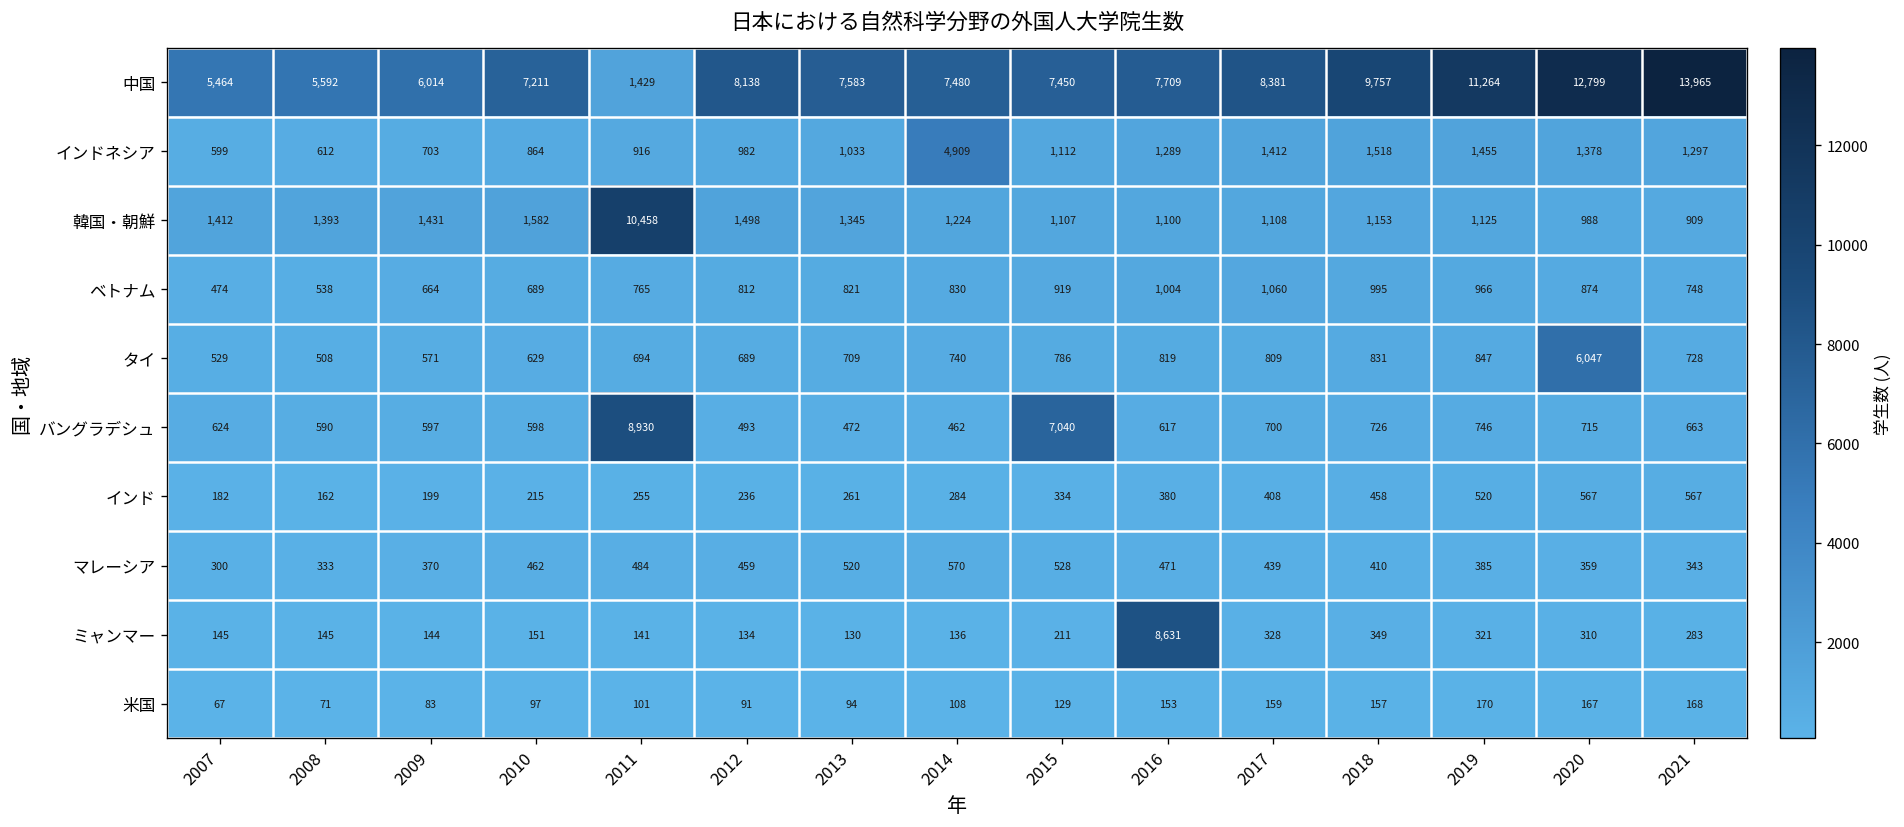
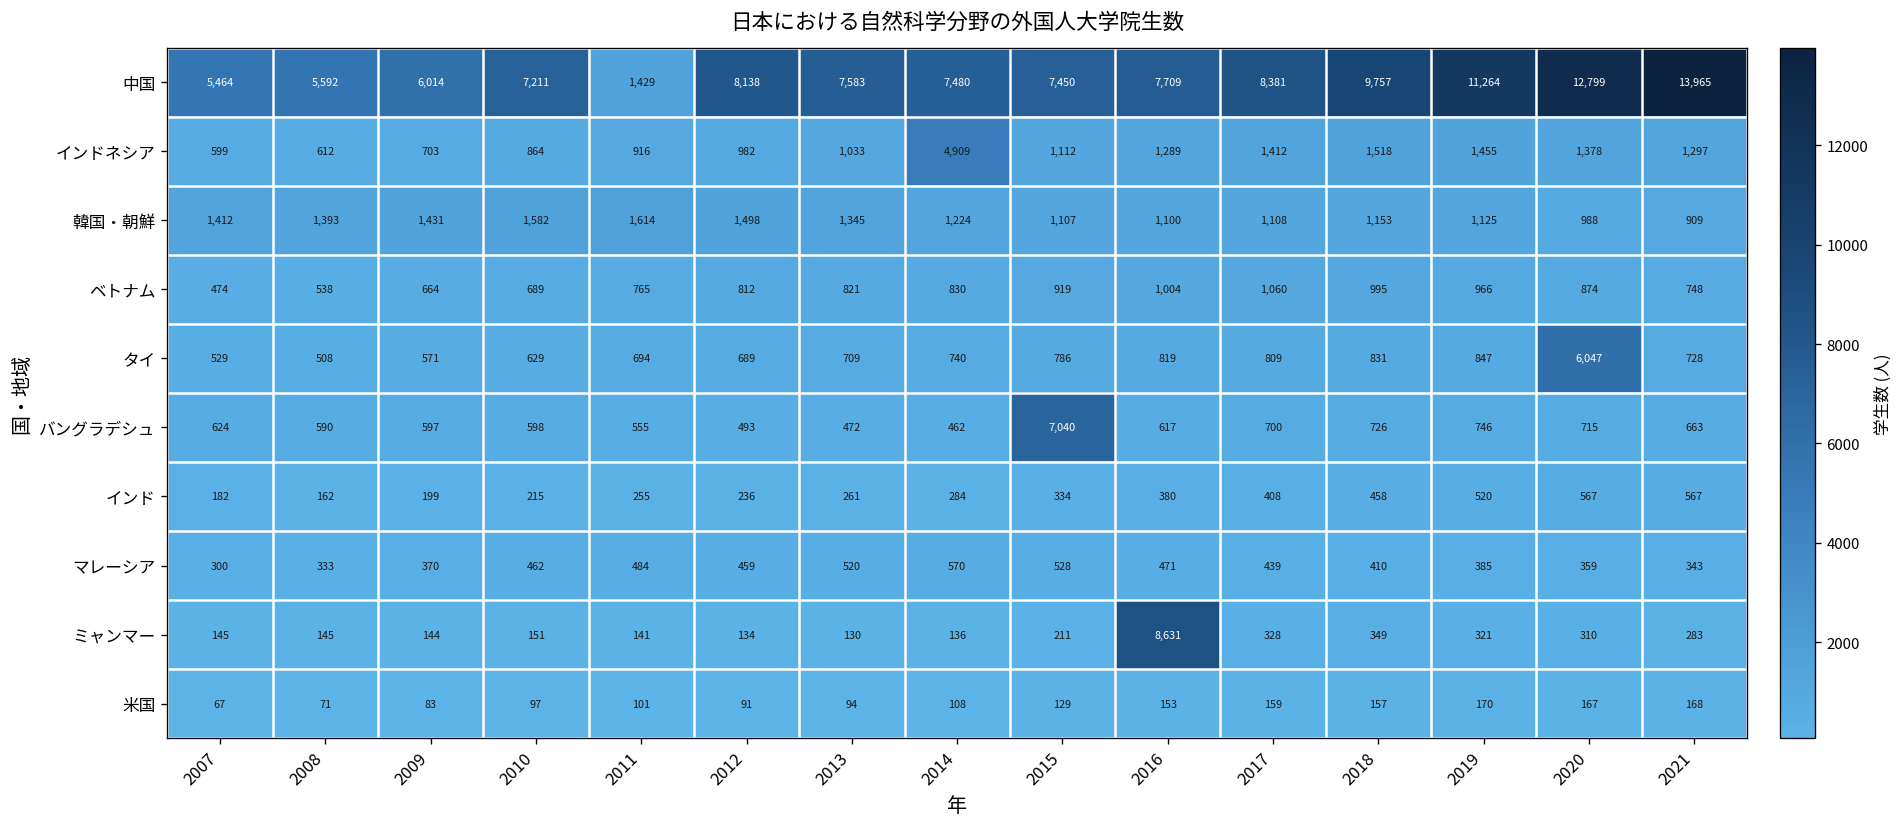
韓国・朝鮮, 2011: 10,458 -> 1,614
バングラデシュ, 2011: 8,930 -> 555
